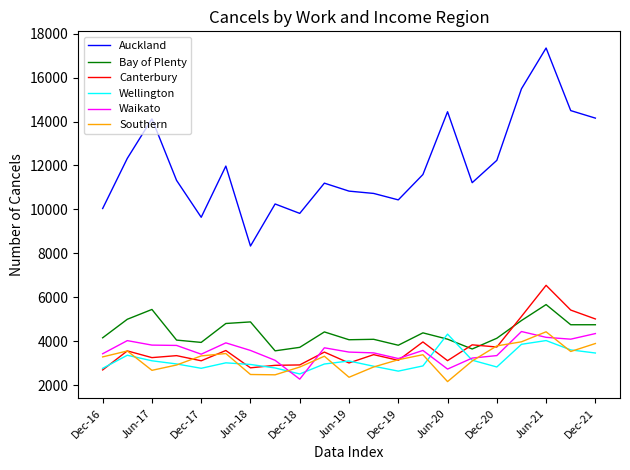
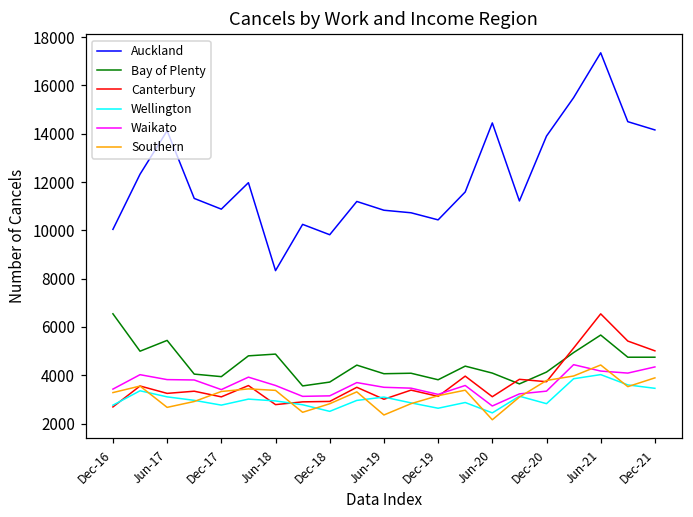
Bay of Plenty, Dec-16: 4200 -> 6500
Auckland, Dec-17: 9600 -> 10900
Southern, Jun-18: 2500 -> 3400
Waikato, Dec-18: 2300 -> 3200
Wellington, Jun-20: 4300 -> 2400
Auckland, Dec-20: 12200 -> 13900
